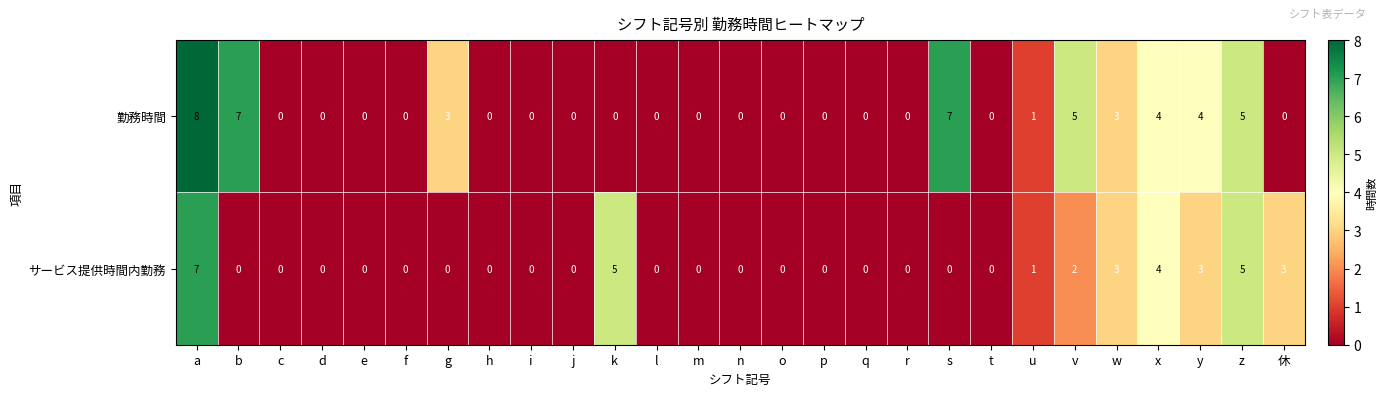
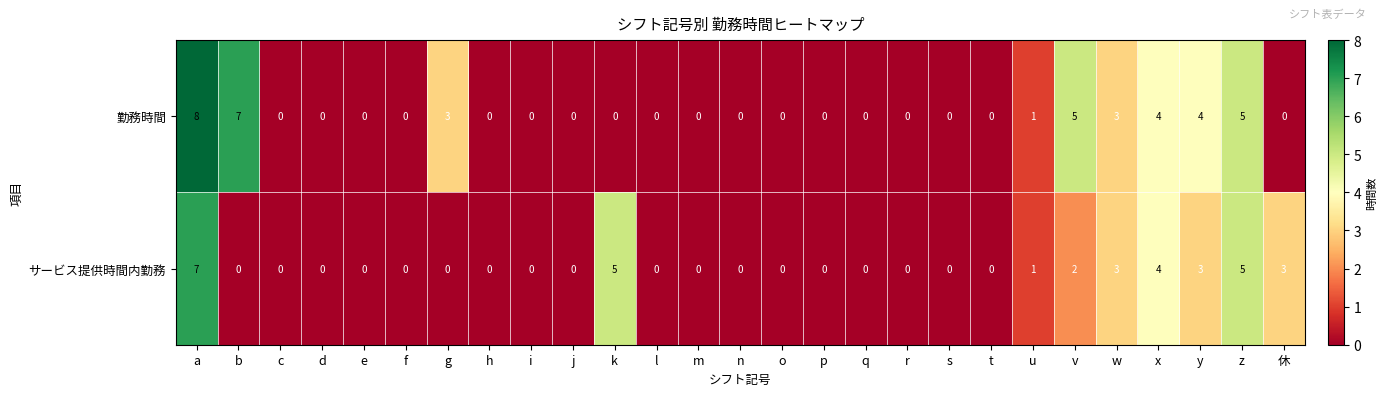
勤務時間, s: 7 -> 0
